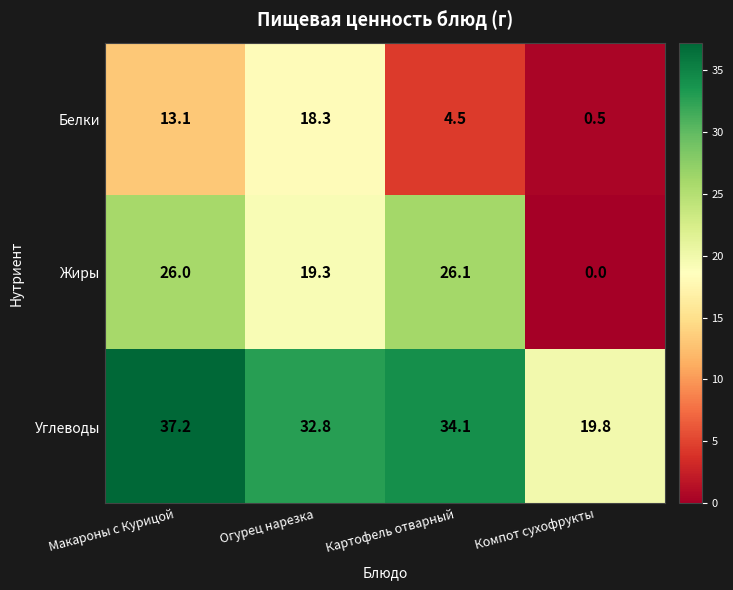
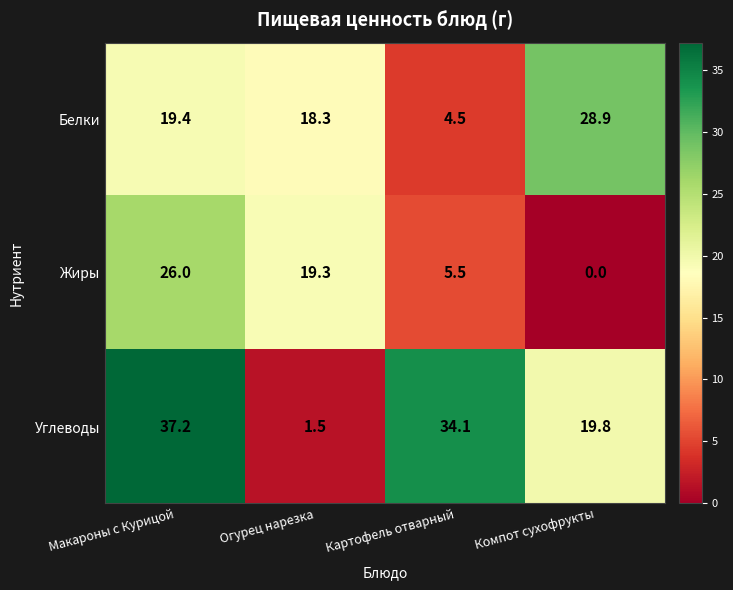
Белки, Макароны с Курицой: 13.1 -> 19.4
Белки, Компот суxофрукты: 0.5 -> 28.9
Жиры, Картофель отварный: 26.1 -> 5.5
Углеводы, Огурец нарезка: 32.8 -> 1.5
